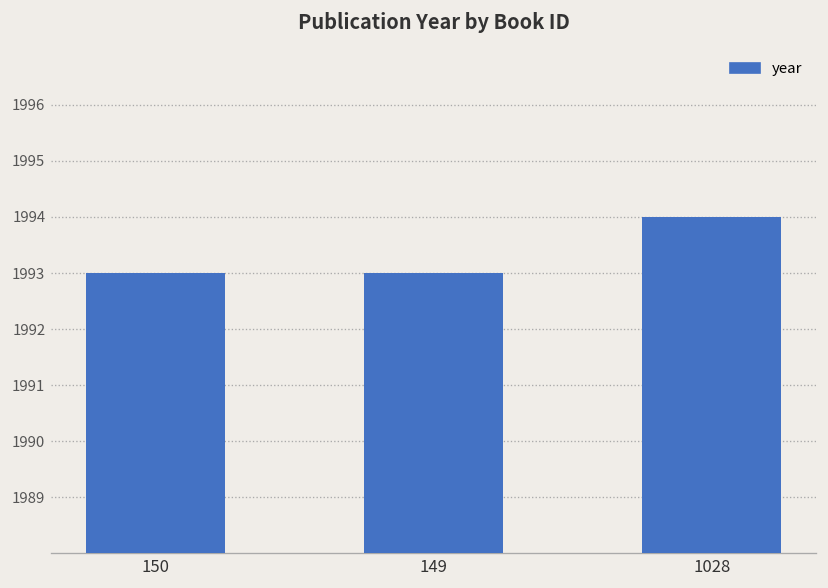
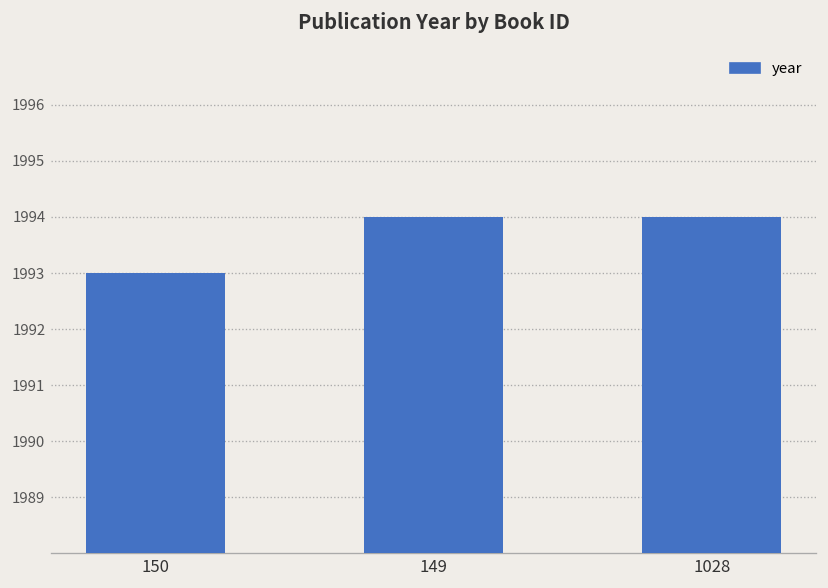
149: 1993 -> 1994
